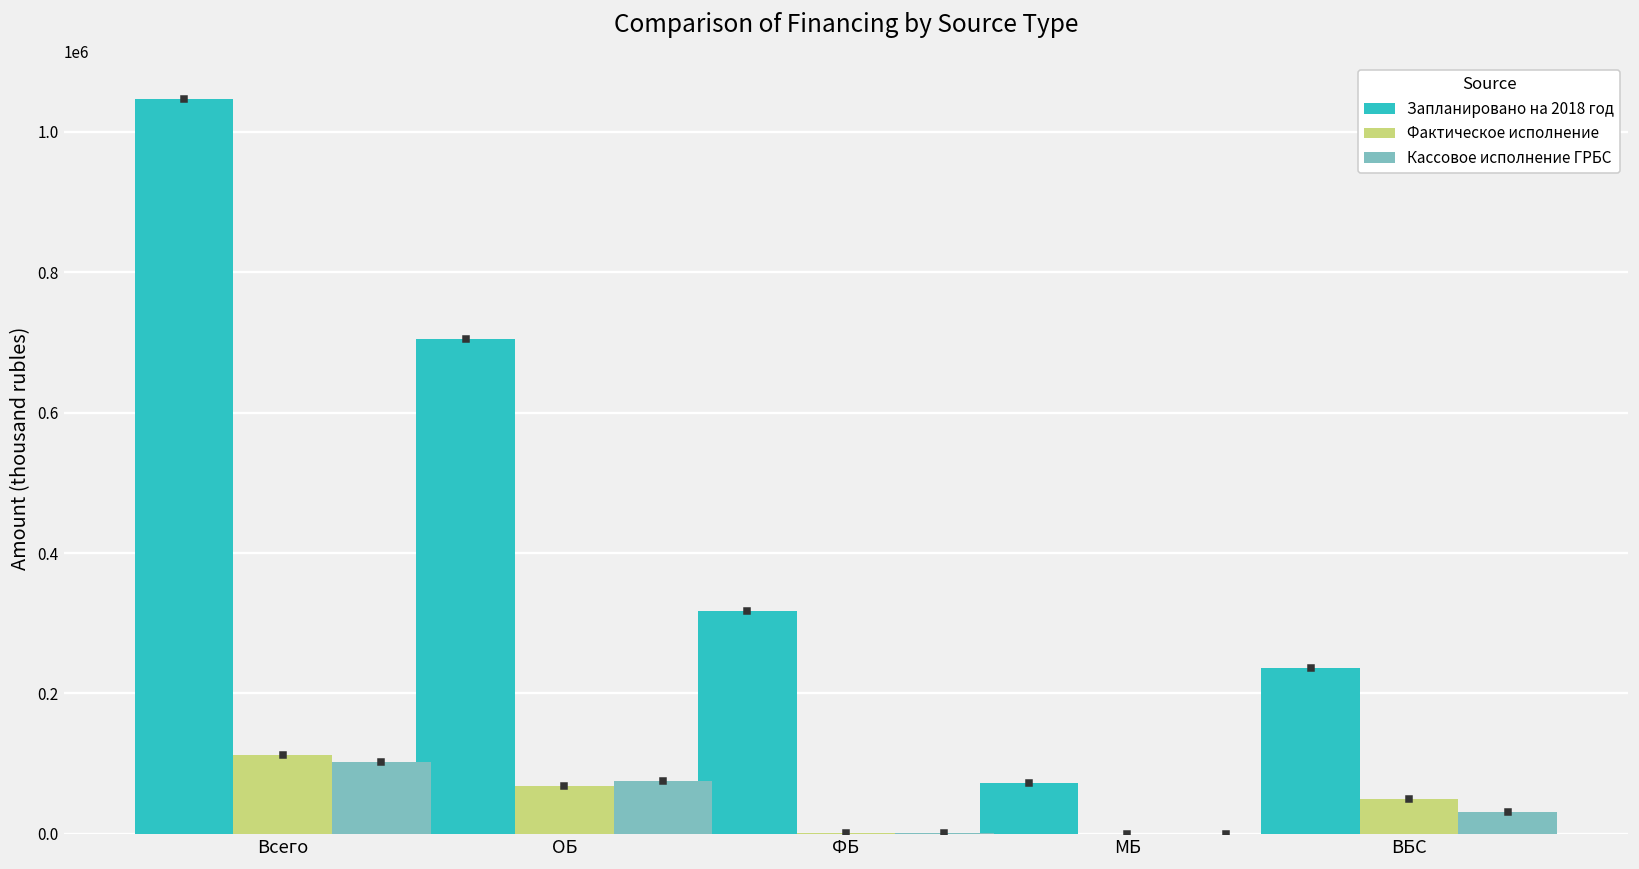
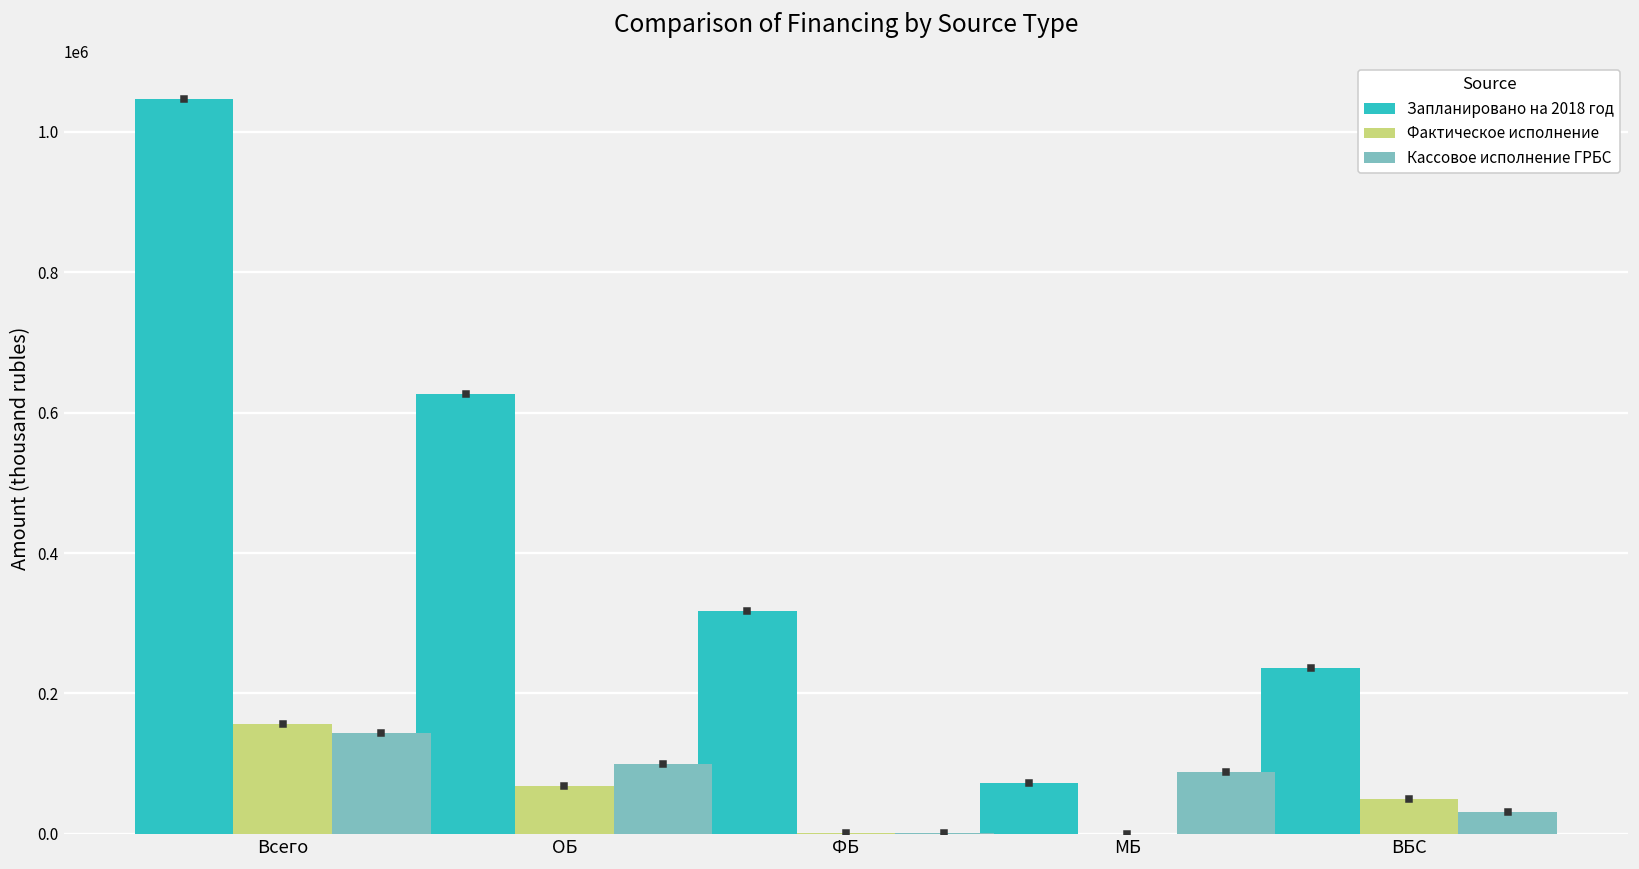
Фактическое исполнение, Всего: 110000 -> 160000
Кассовое исполнение ГРБС, Всего: 100000 -> 140000
Запланировано на 2018 год, ОБ: 710000 -> 630000
Кассовое исполнение ГРБС, ОБ: 80000 -> 100000
Кассовое исполнение ГРБС, МБ: 0 -> 90000
